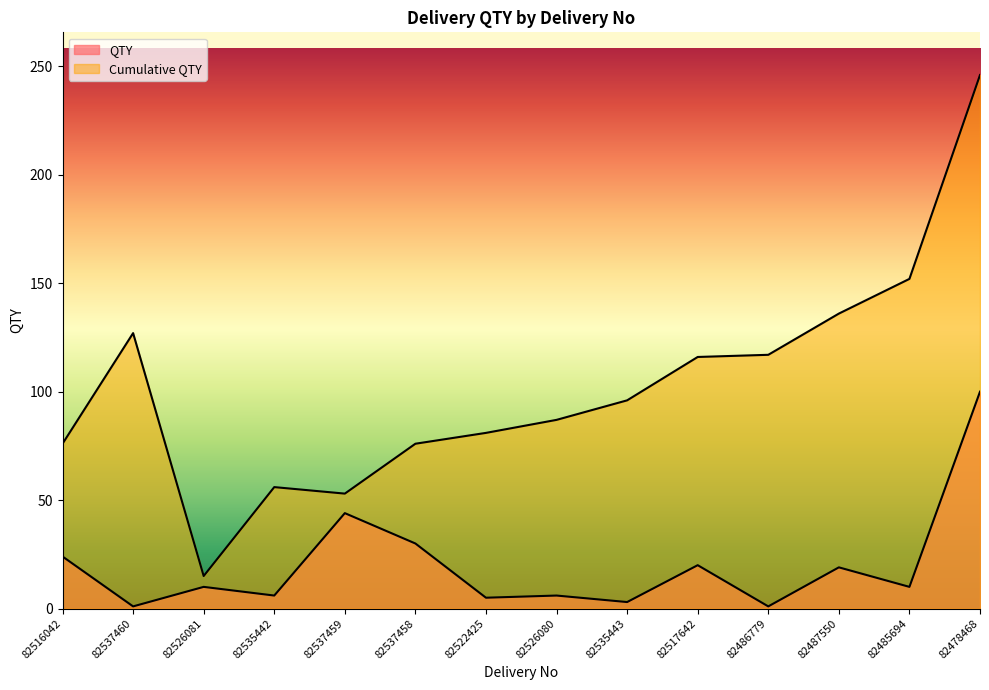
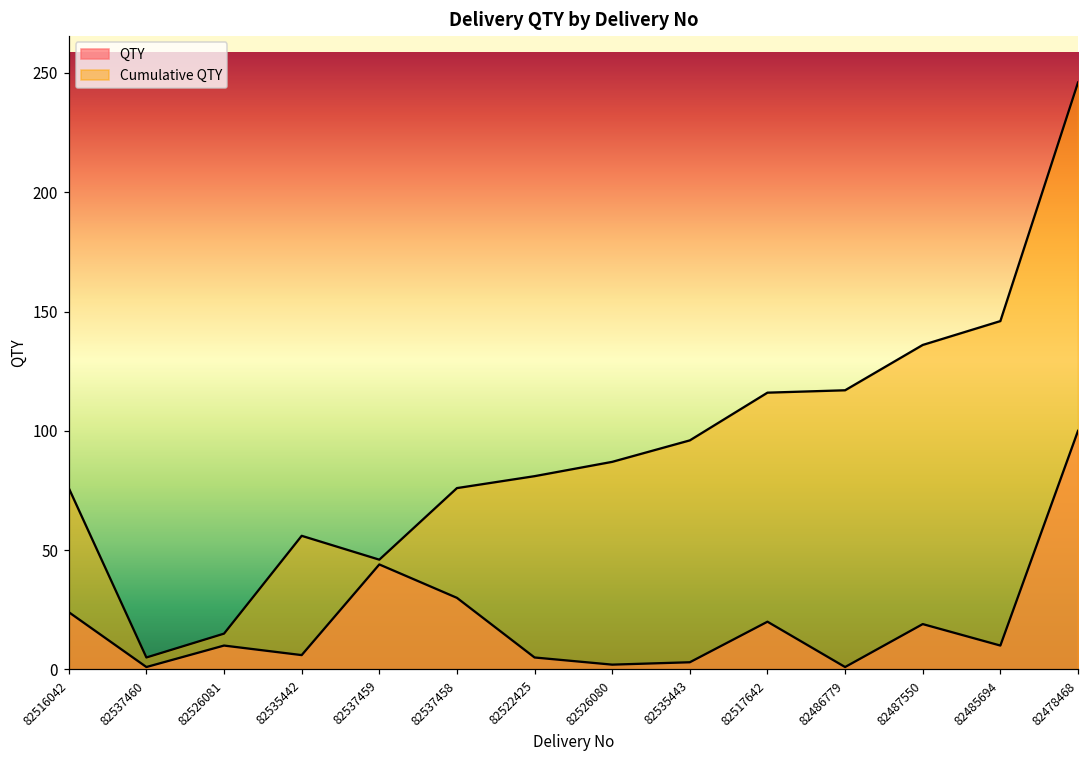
Cumulative QTY, 82537460: 127 -> 5
Cumulative QTY, 82537459: 53 -> 46
QTY, 82526080: 6 -> 2
Cumulative QTY, 82485694: 152 -> 146
